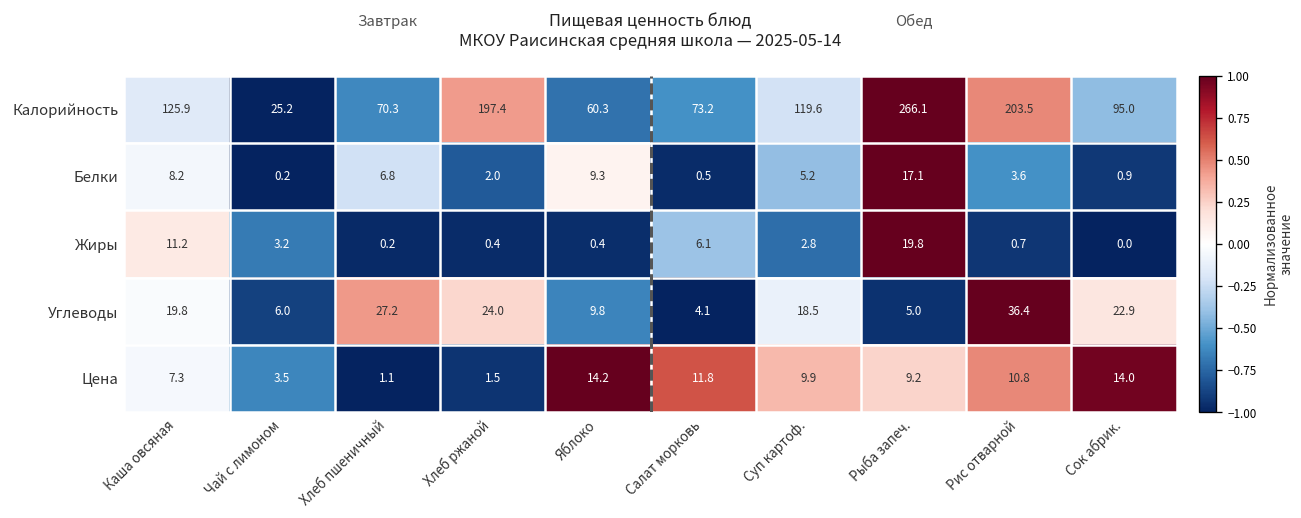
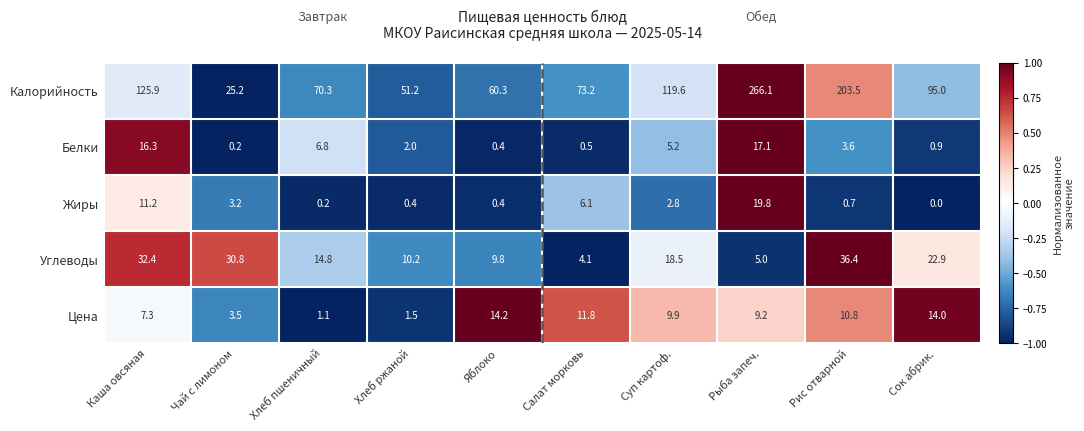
Калорийность, Хлеб ржаной: 197.4 -> 51.2
Белки, Каша овсяная: 8.2 -> 16.3
Белки, Яблоко: 9.3 -> 0.4
Углеводы, Каша овсяная: 19.8 -> 32.4
Углеводы, Чай с лимоном: 6.0 -> 30.8
Углеводы, Хлеб пшеничный: 27.2 -> 14.8
Углеводы, Хлеб ржаной: 24.0 -> 10.2
